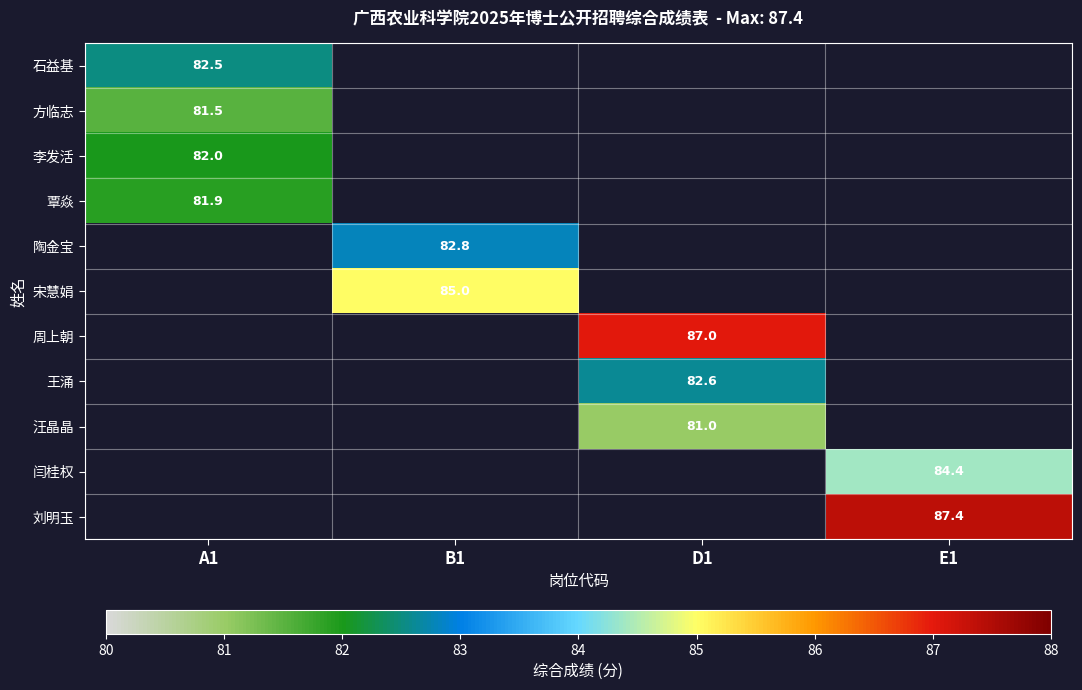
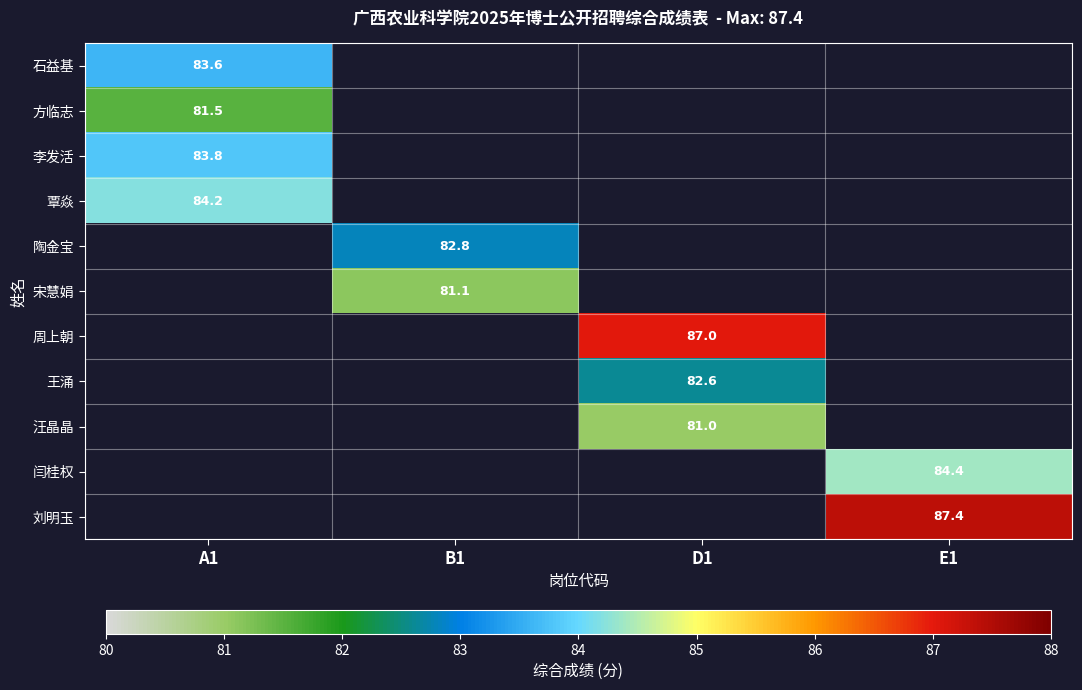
石益基, A1: 82.5 -> 83.6
李发活, A1: 82.0 -> 83.8
覃焱, A1: 81.9 -> 84.2
宋慧娟, B1: 85.0 -> 81.1
